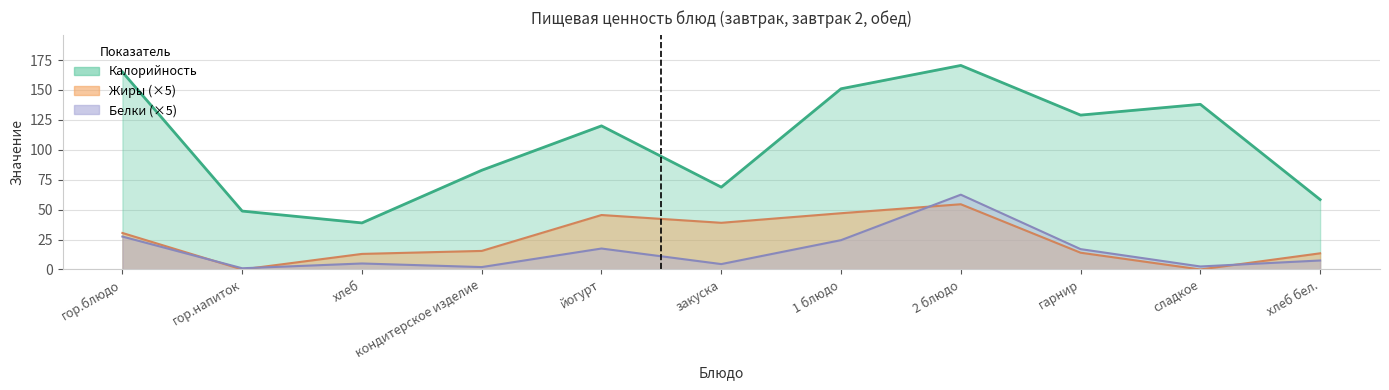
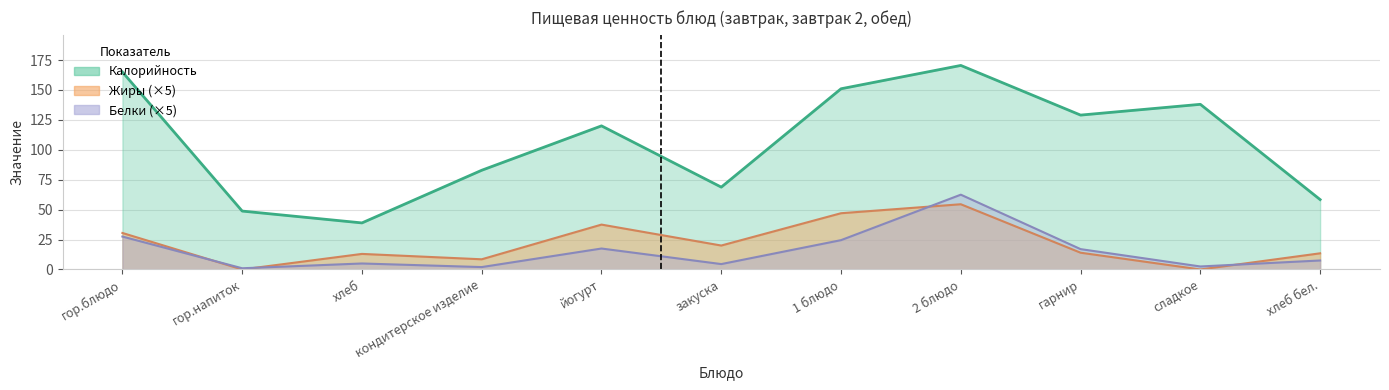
Жиры (×5), кондитерское изделие: 16 -> 9
Жиры (×5), йогурт: 46 -> 38
Жиры (×5), закуска: 39 -> 20
